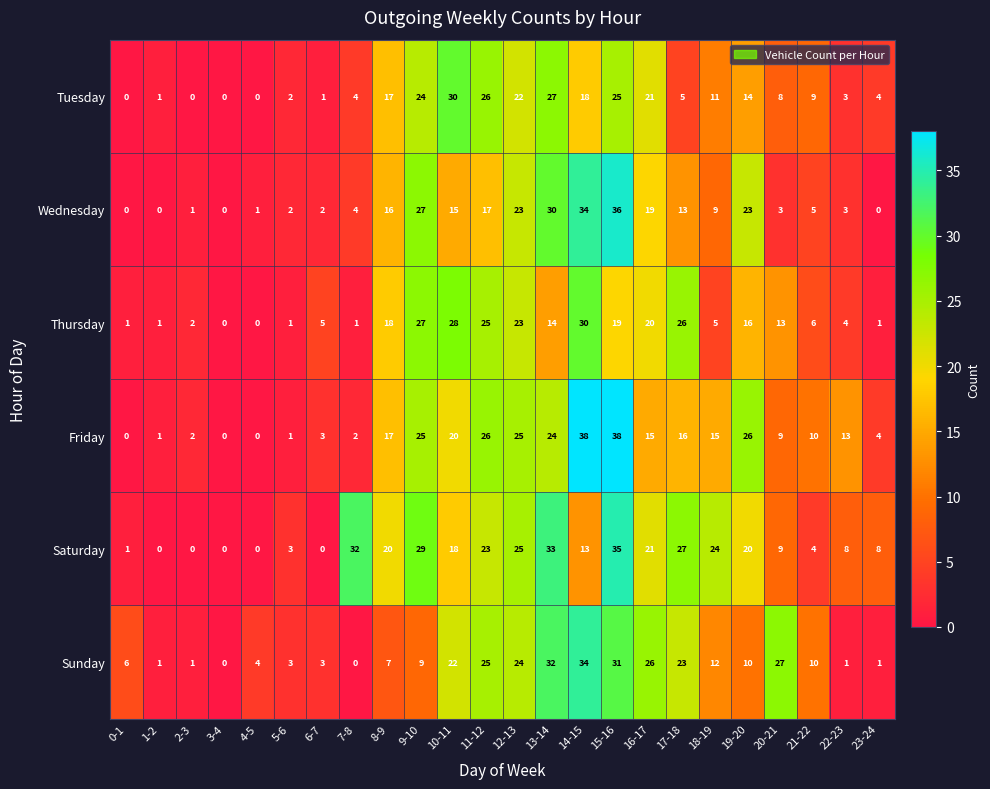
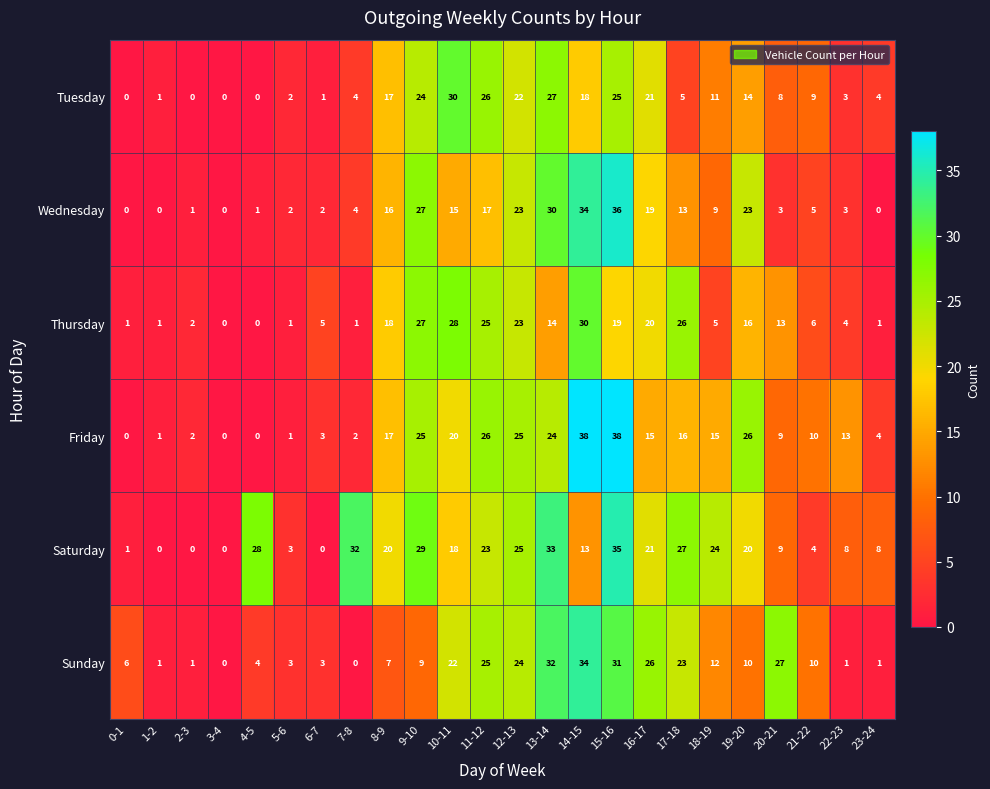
Saturday, 4-5: 0 -> 28
